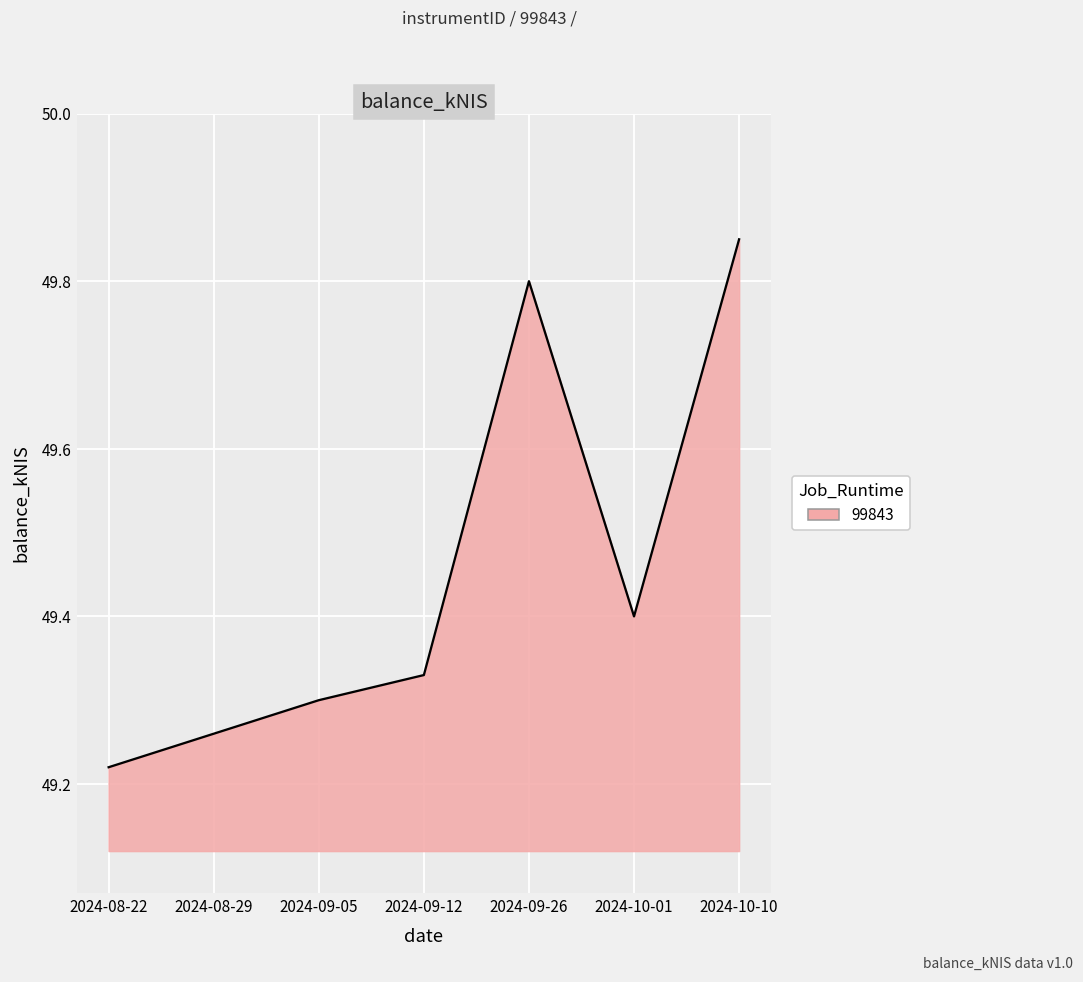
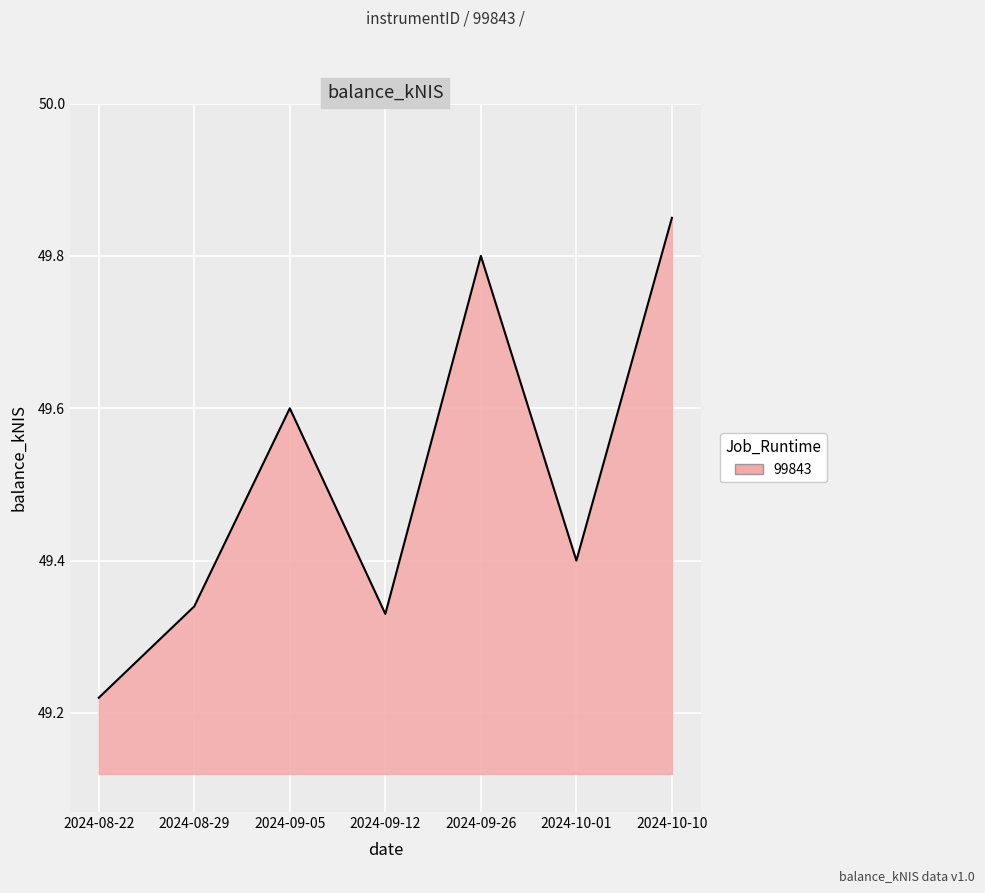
2024-08-29: 49.26 -> 49.34
2024-09-05: 49.3 -> 49.6
